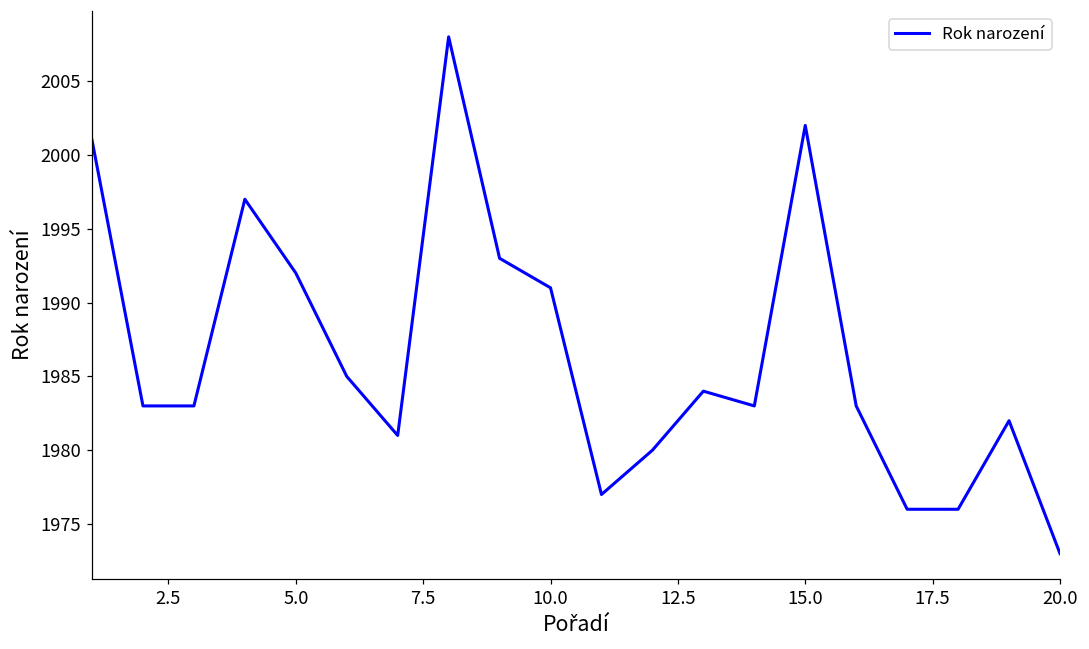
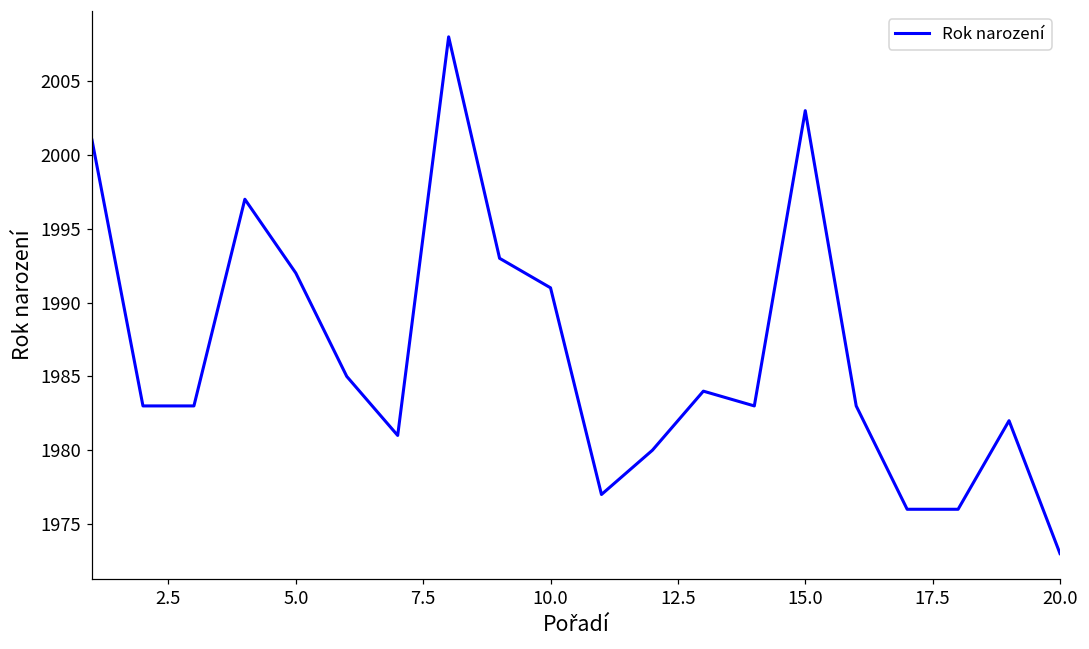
15.0: 2002 -> 2003
